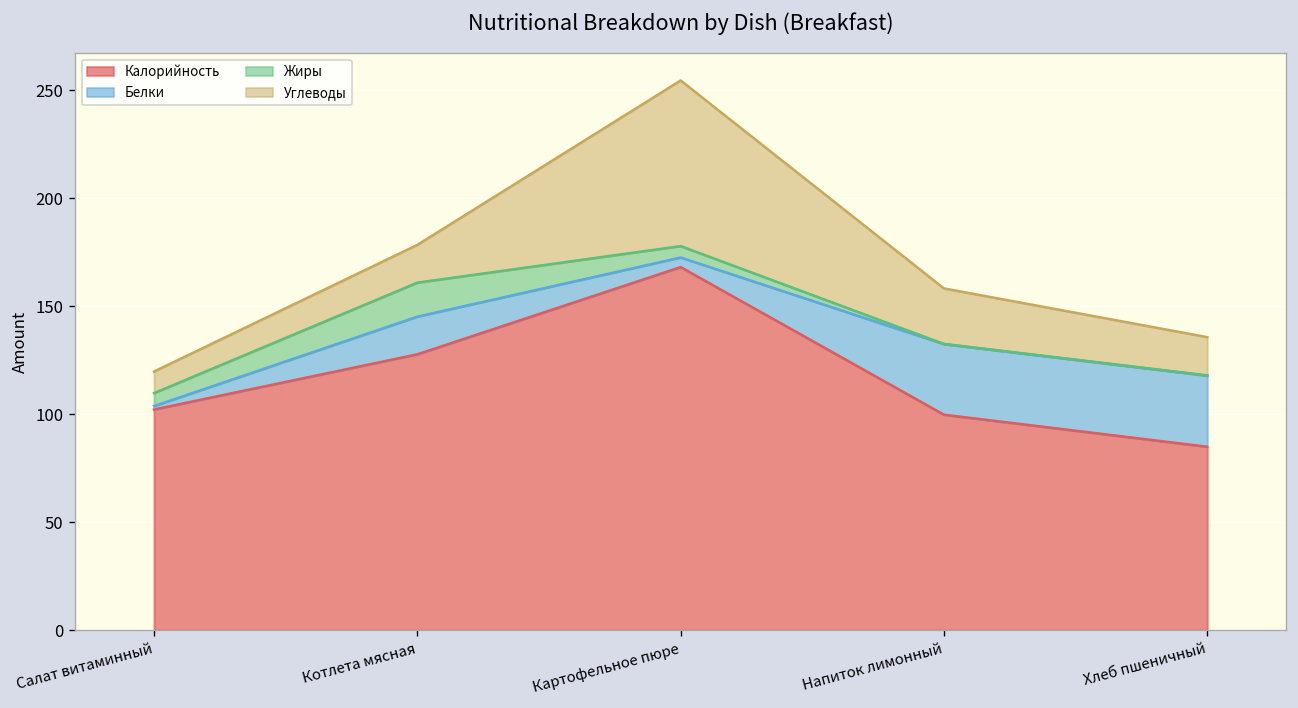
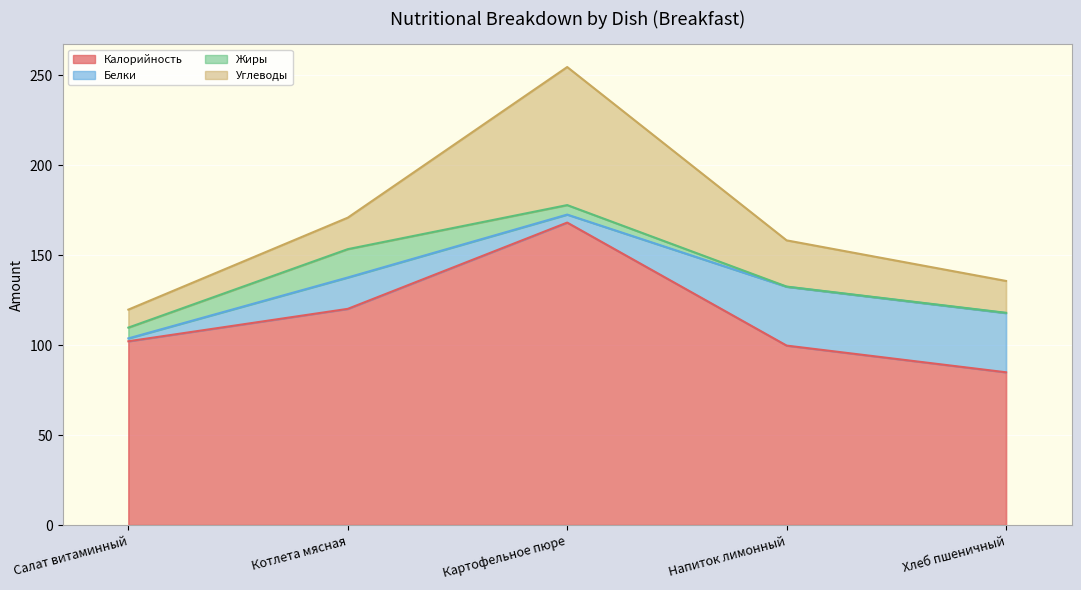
Калорийность, Котлета мясная: 128 -> 120
